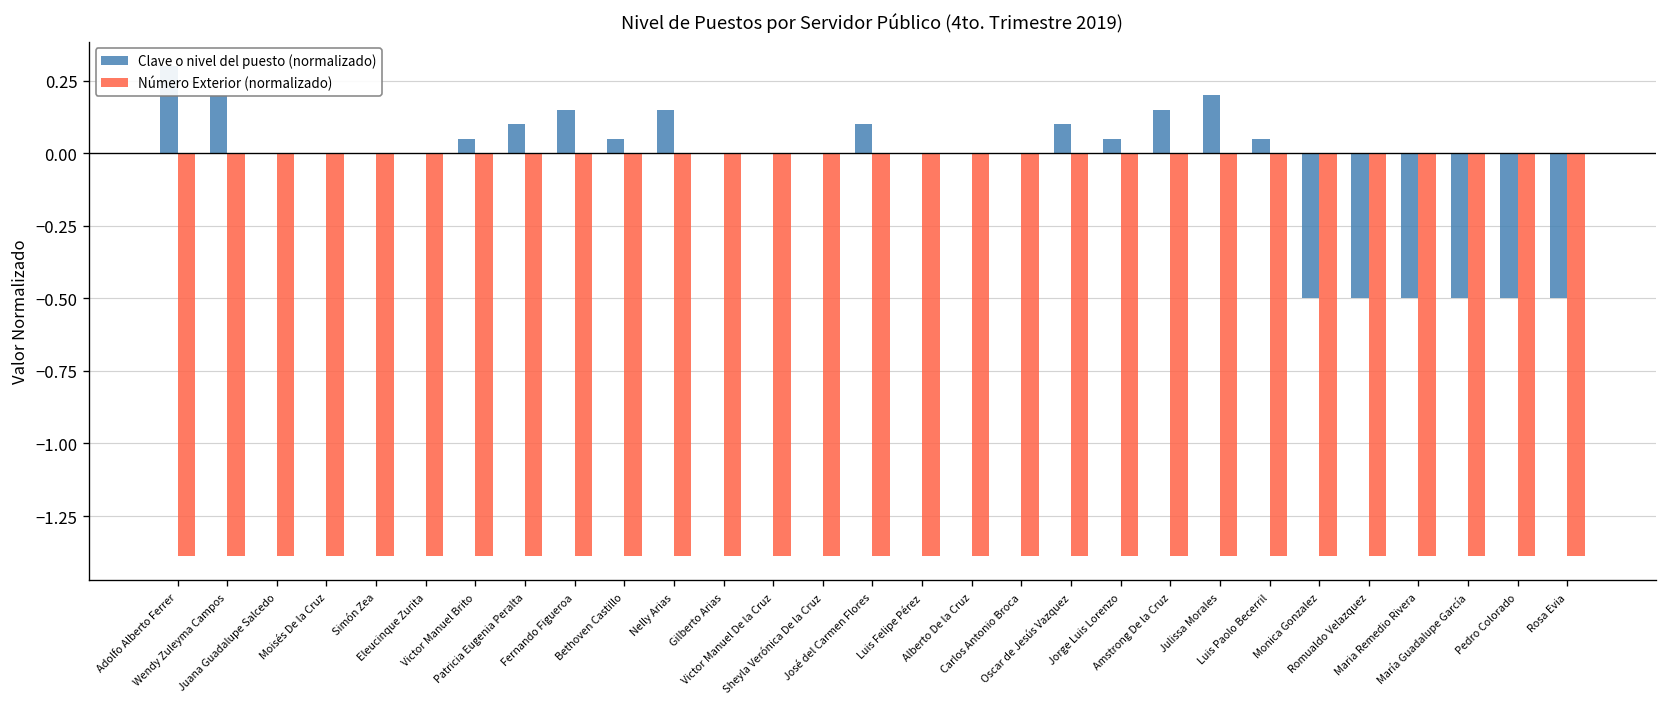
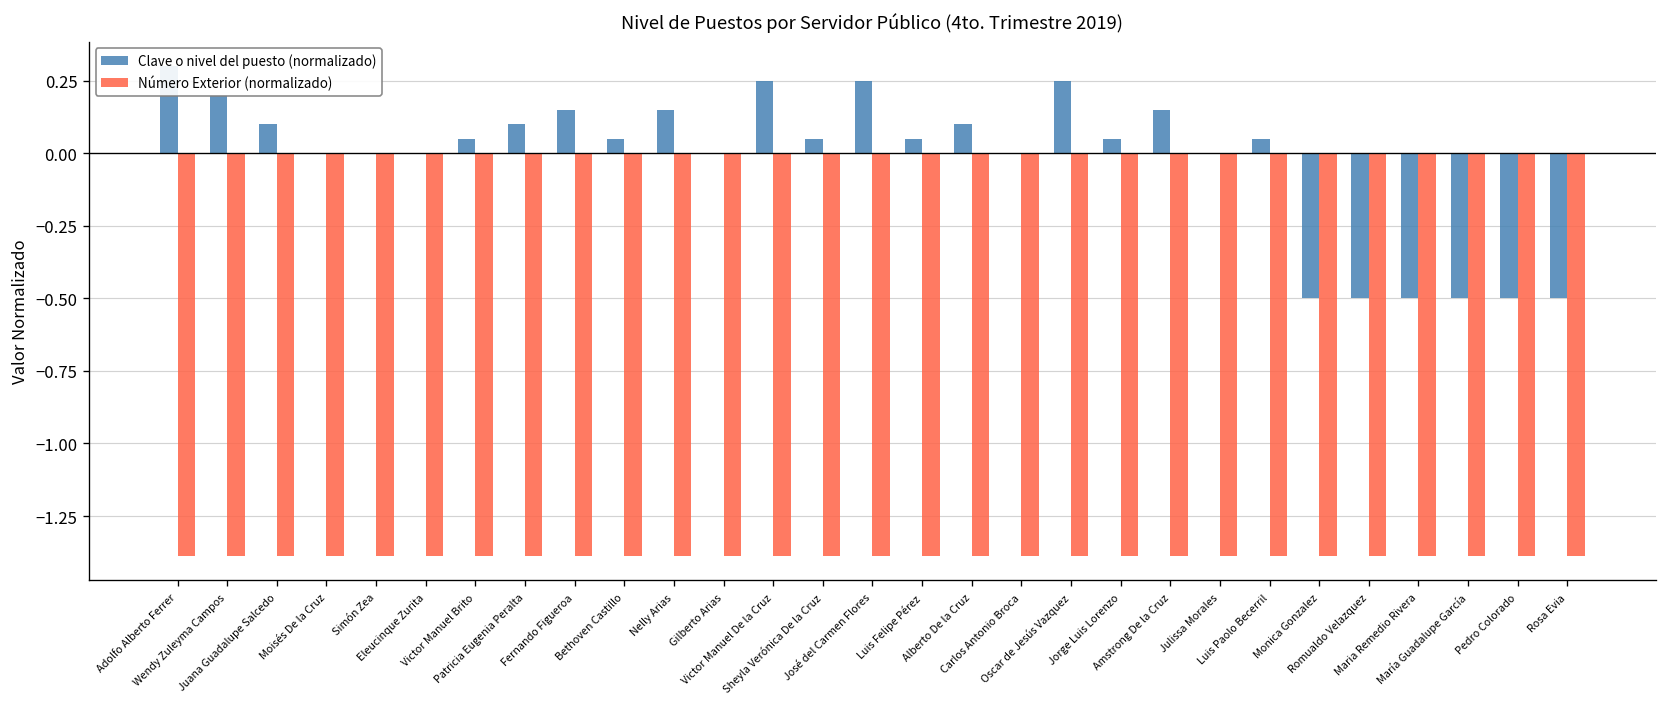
Clave o nivel del puesto (normalizado), Juana Guadalupe Salcedo: 0.00 -> 0.10
Clave o nivel del puesto (normalizado), Victor Manuel De la Cruz: 0.00 -> 0.25
Clave o nivel del puesto (normalizado), Sheyla Verónica De la Cruz: 0.00 -> 0.05
Clave o nivel del puesto (normalizado), José del Carmen Flores: 0.10 -> 0.25
Clave o nivel del puesto (normalizado), Luis Felipe Pérez: 0.00 -> 0.05
Clave o nivel del puesto (normalizado), Alberto De la Cruz: 0.00 -> 0.10
Clave o nivel del puesto (normalizado), Oscar de Jesús Vazquez: 0.10 -> 0.25
Clave o nivel del puesto (normalizado), Julissa Morales: 0.20 -> 0.00
